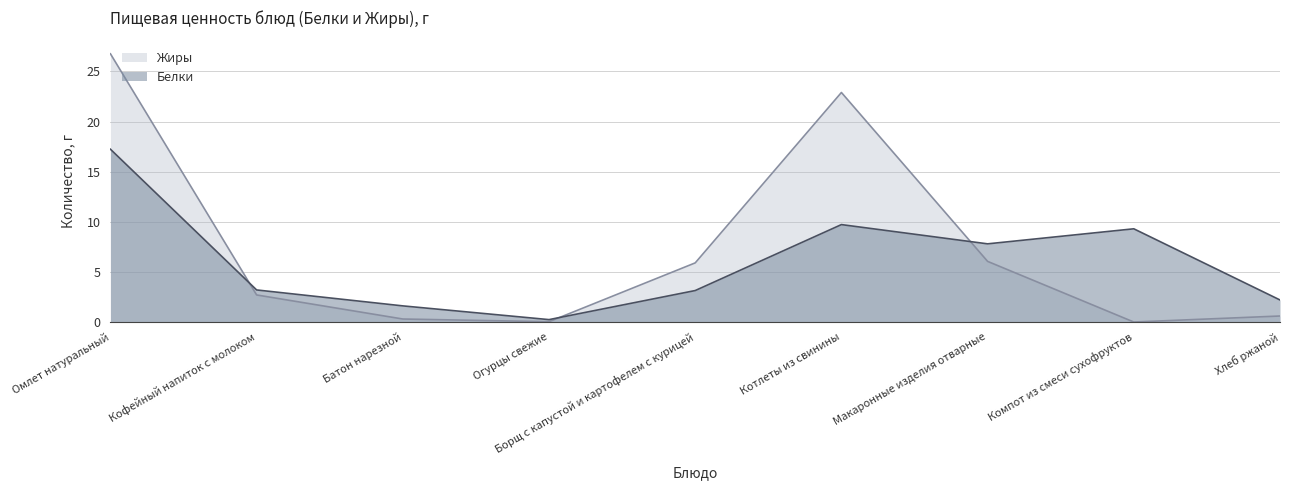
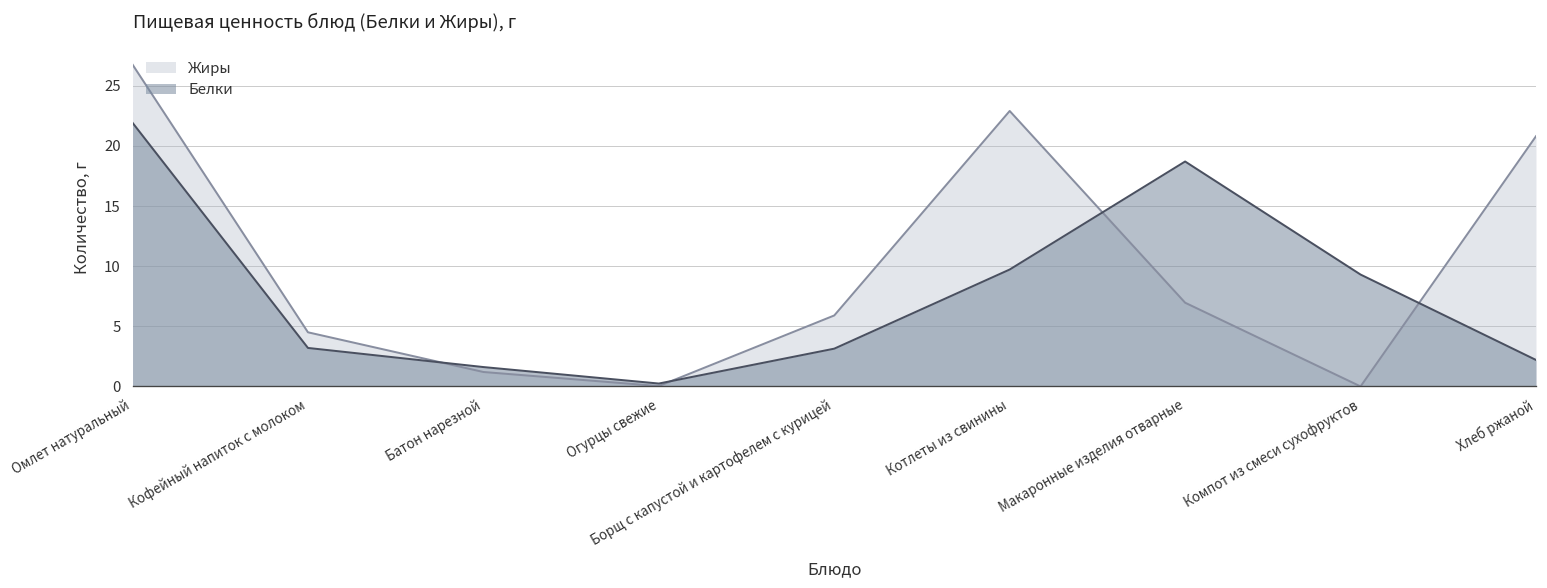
Белки, Омлет натуральный: 17.2 -> 21.9
Жиры, Кофейный напиток с молоком: 2.7 -> 4.5
Жиры, Батон нарезной: 0.3 -> 1.2
Жиры, Макаронные изделия отварные: 6.1 -> 7.0
Белки, Макаронные изделия отварные: 7.8 -> 18.7
Жиры, Хлеб ржаной: 0.6 -> 20.8
